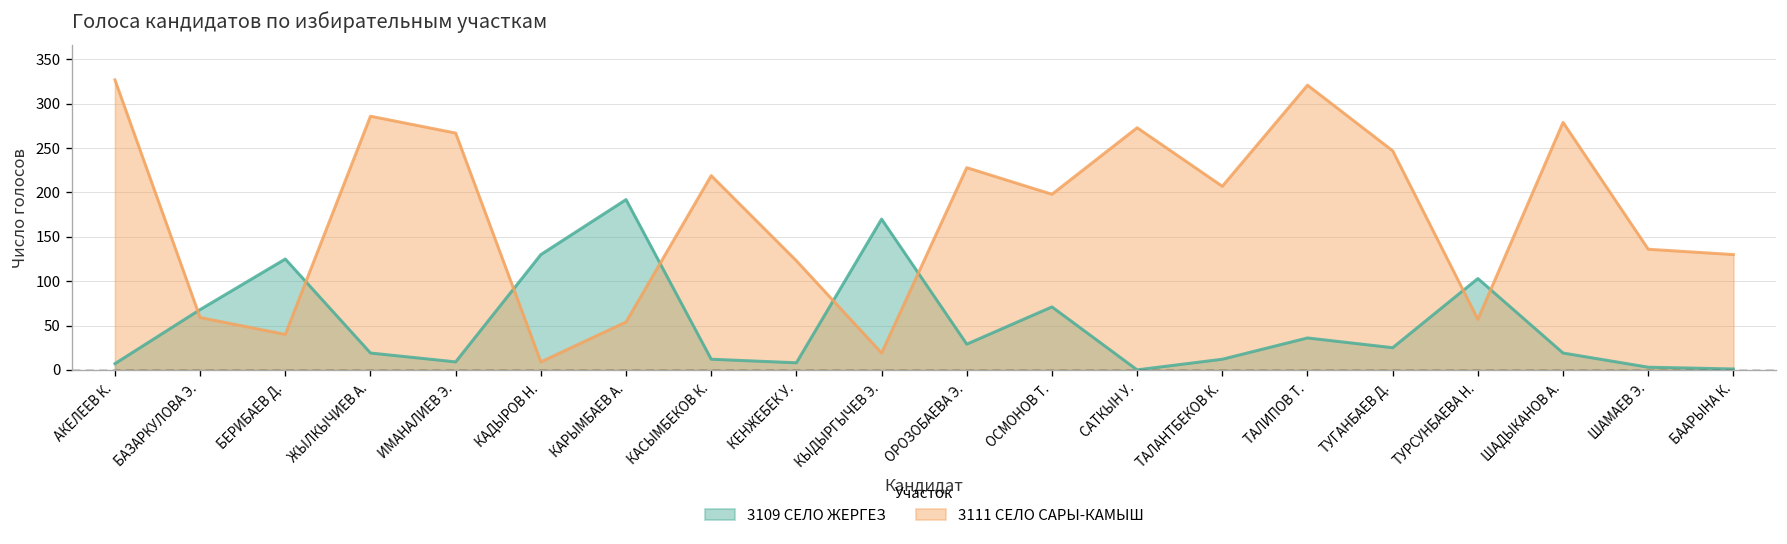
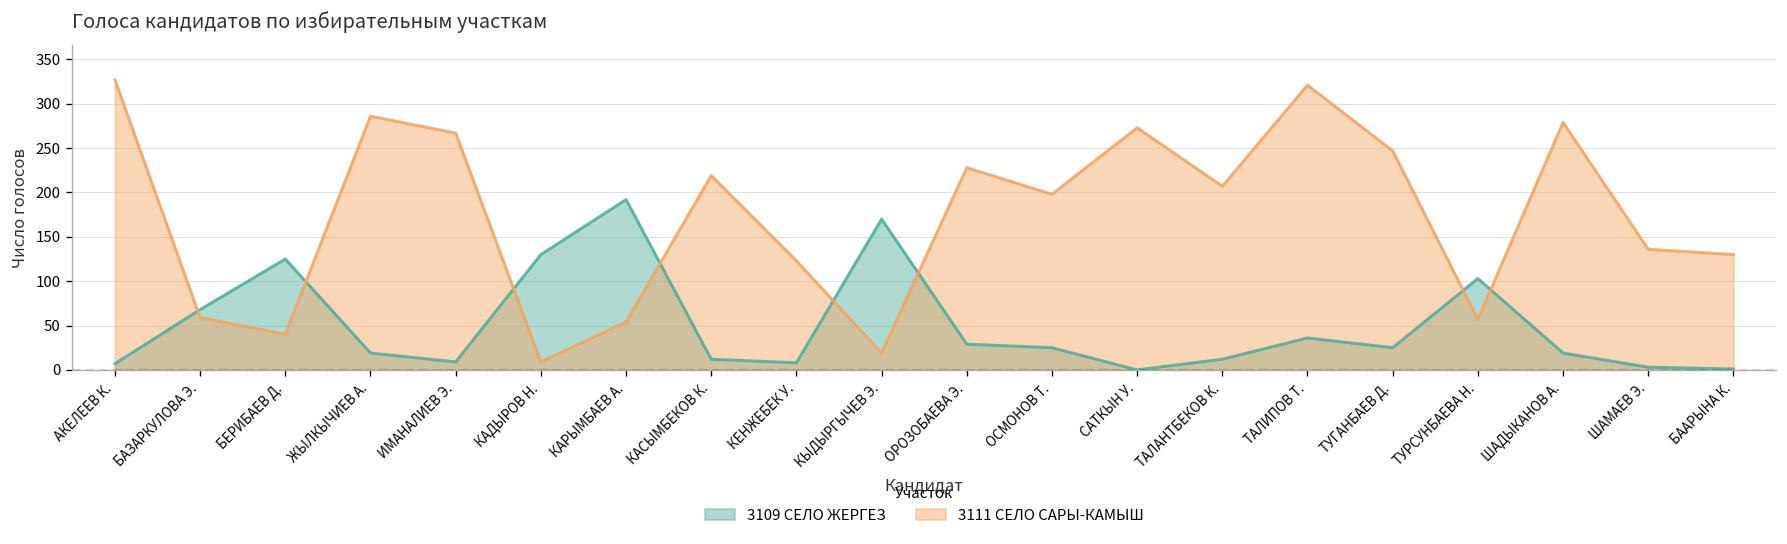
3109 СЕЛО ЖЕРГЕЗ, ОСМОНОВ Т.: 70 -> 30
